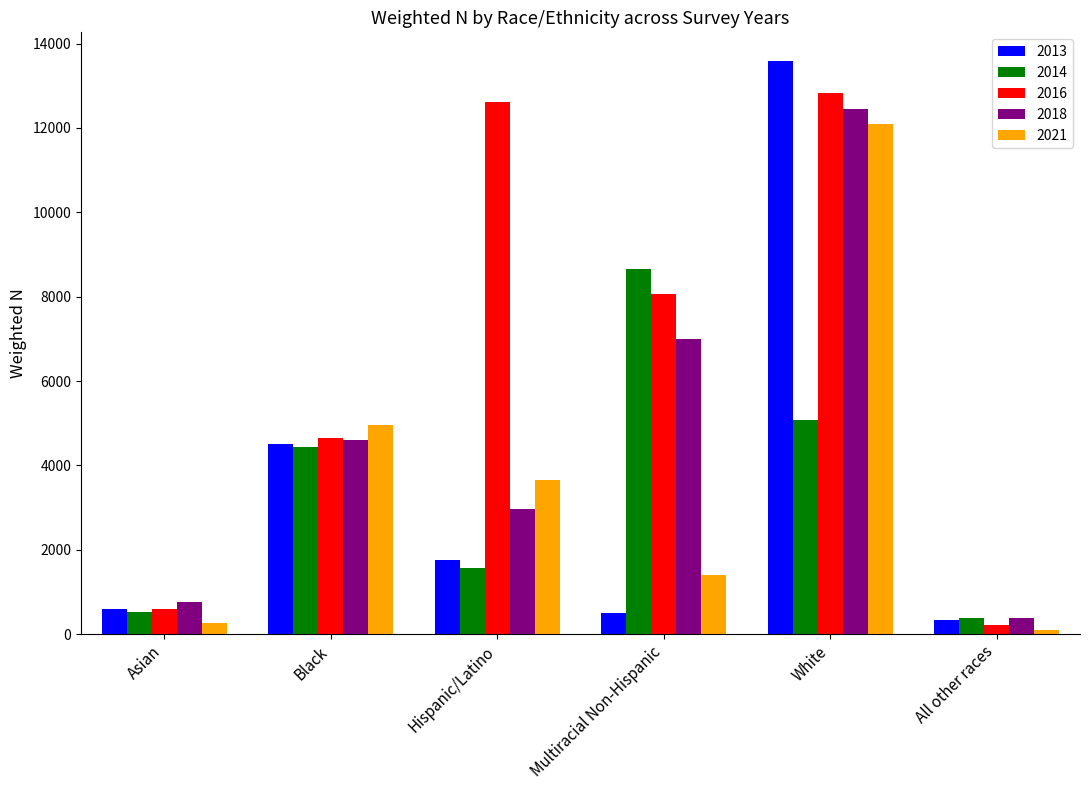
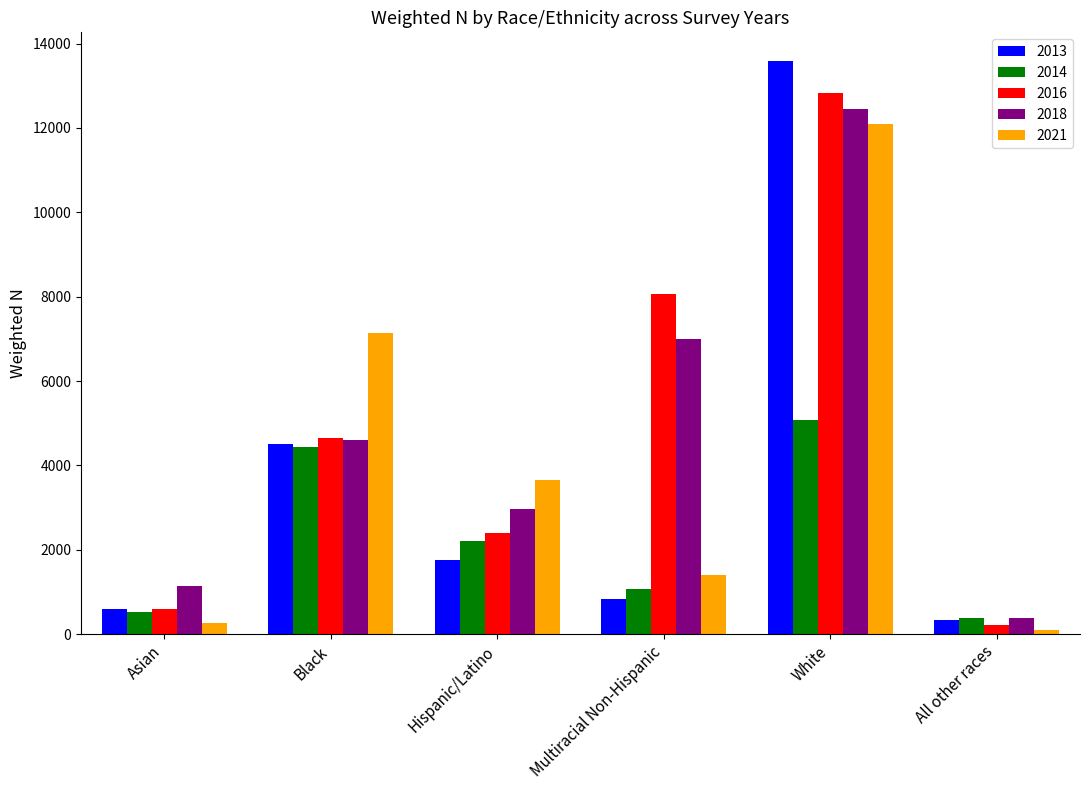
2018, Asian: 800 -> 1100
2021, Black: 5000 -> 7100
2014, Hispanic/Latino: 1600 -> 2200
2016, Hispanic/Latino: 12600 -> 2400
2013, Multiracial Non-Hispanic: 500 -> 800
2014, Multiracial Non-Hispanic: 8700 -> 1100
